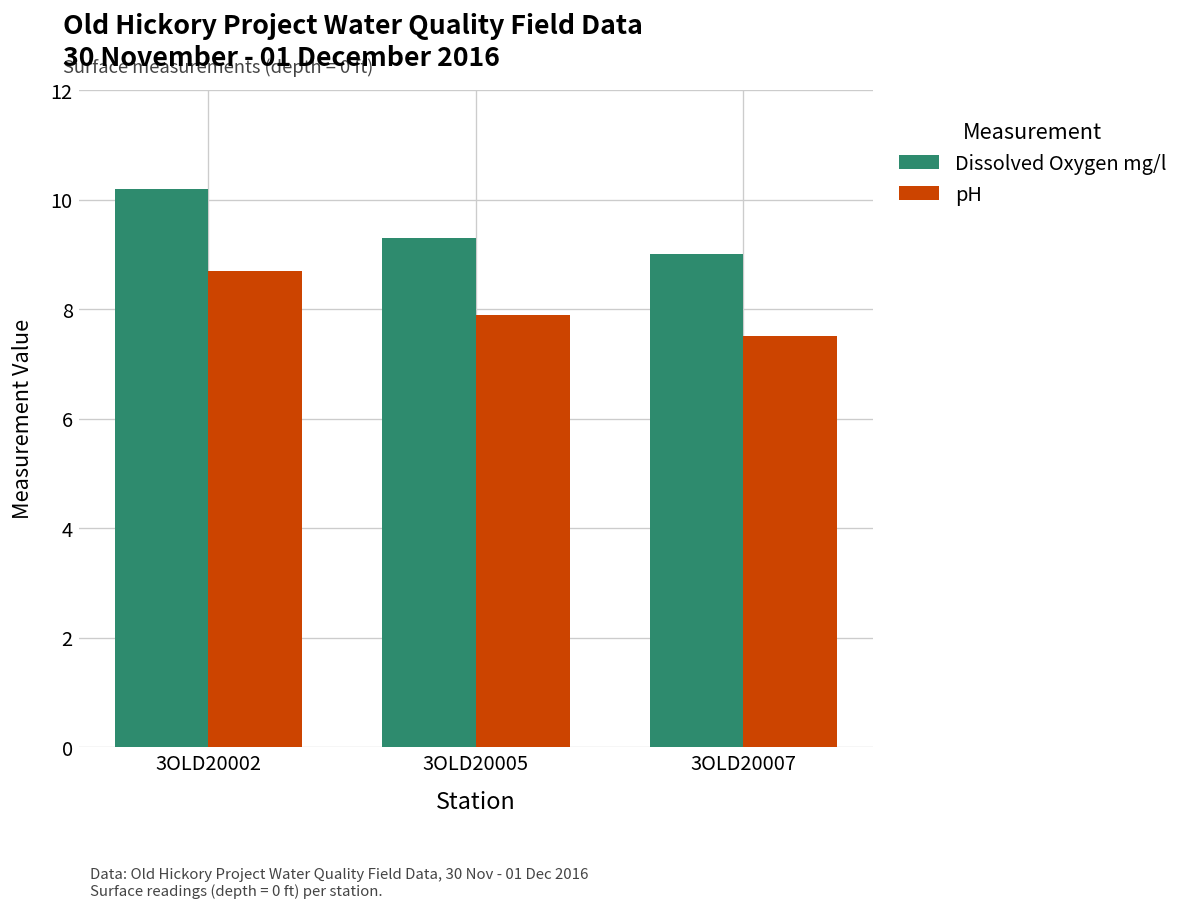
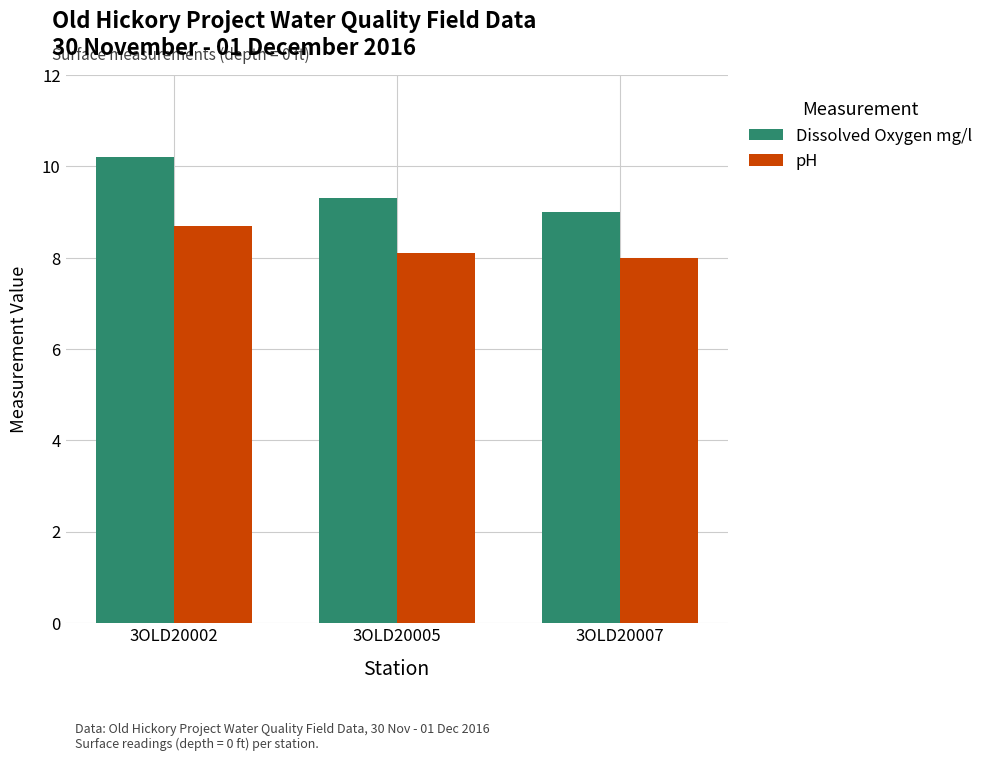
pH, 3OLD20005: 7.9 -> 8.1
pH, 3OLD20007: 7.5 -> 8.0
